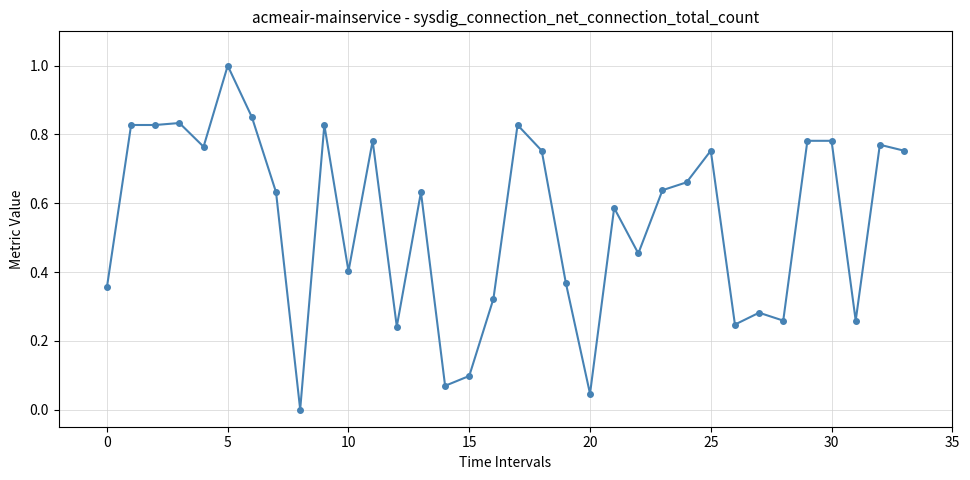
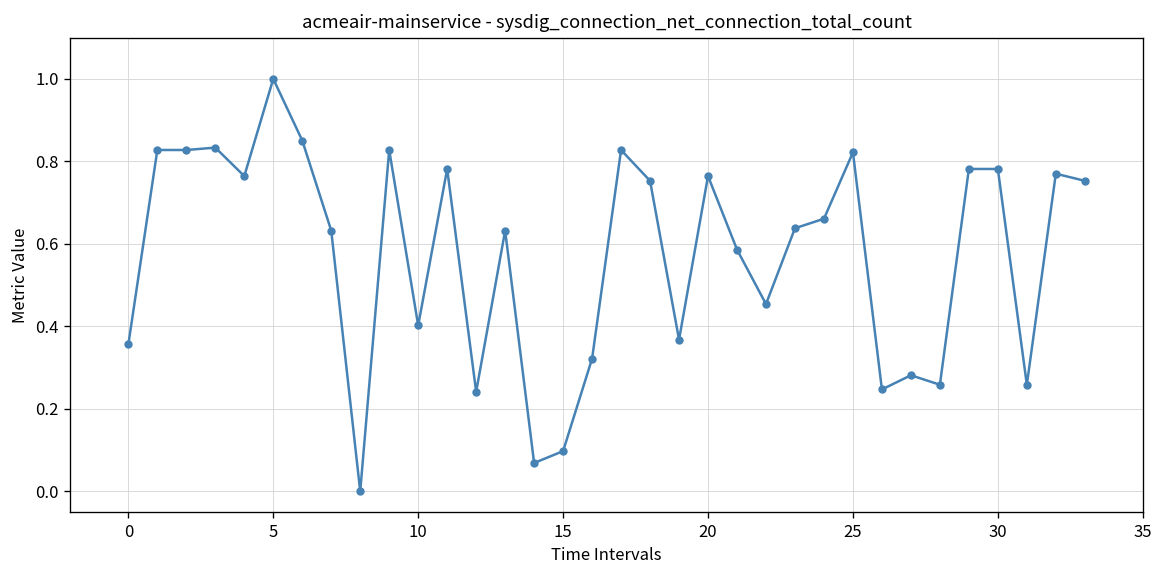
20: 0.05 -> 0.76
25: 0.75 -> 0.82
